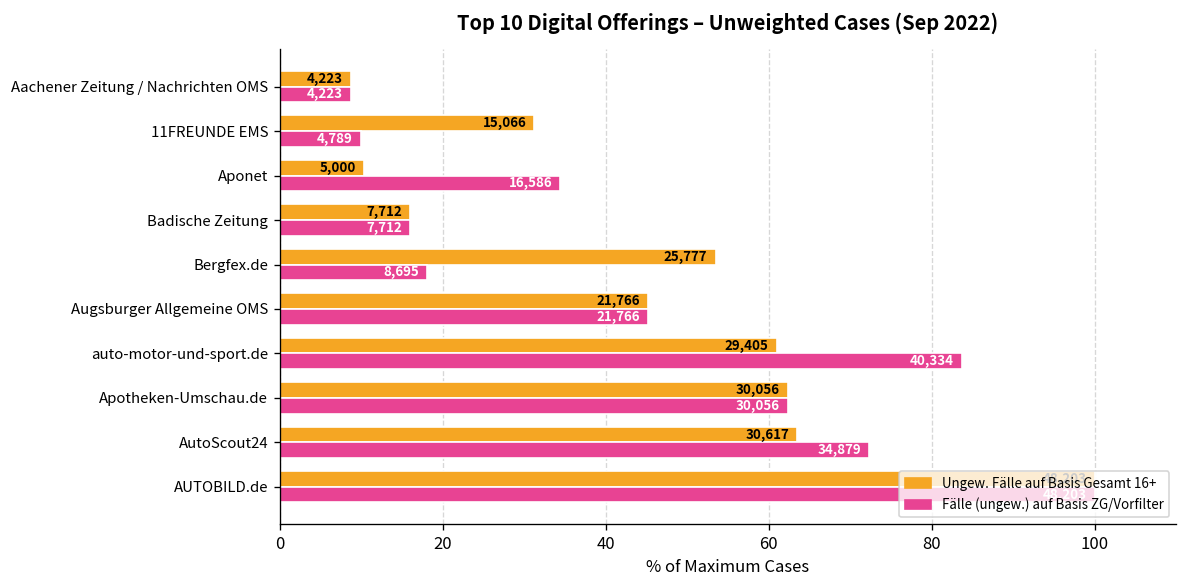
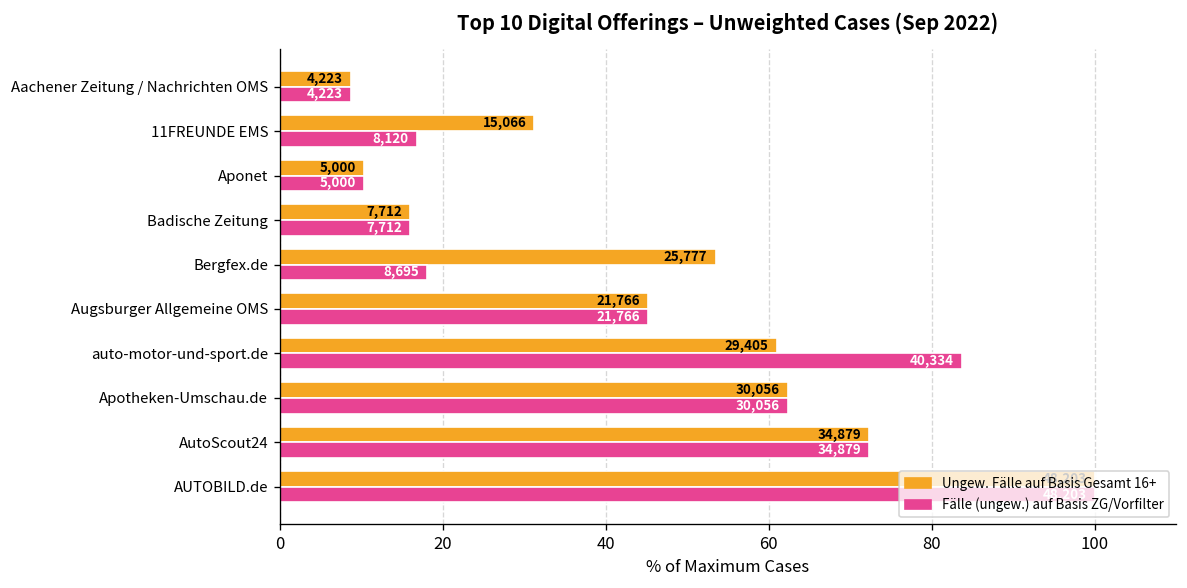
Fälle (ungew.) auf Basis ZG/Vorfilter, 11FREUNDE EMS: 4,789 -> 8,120
Fälle (ungew.) auf Basis ZG/Vorfilter, Aponet: 16,586 -> 5,000
Ungew. Fälle auf Basis Gesamt 16+, AutoScout24: 30,617 -> 34,879
